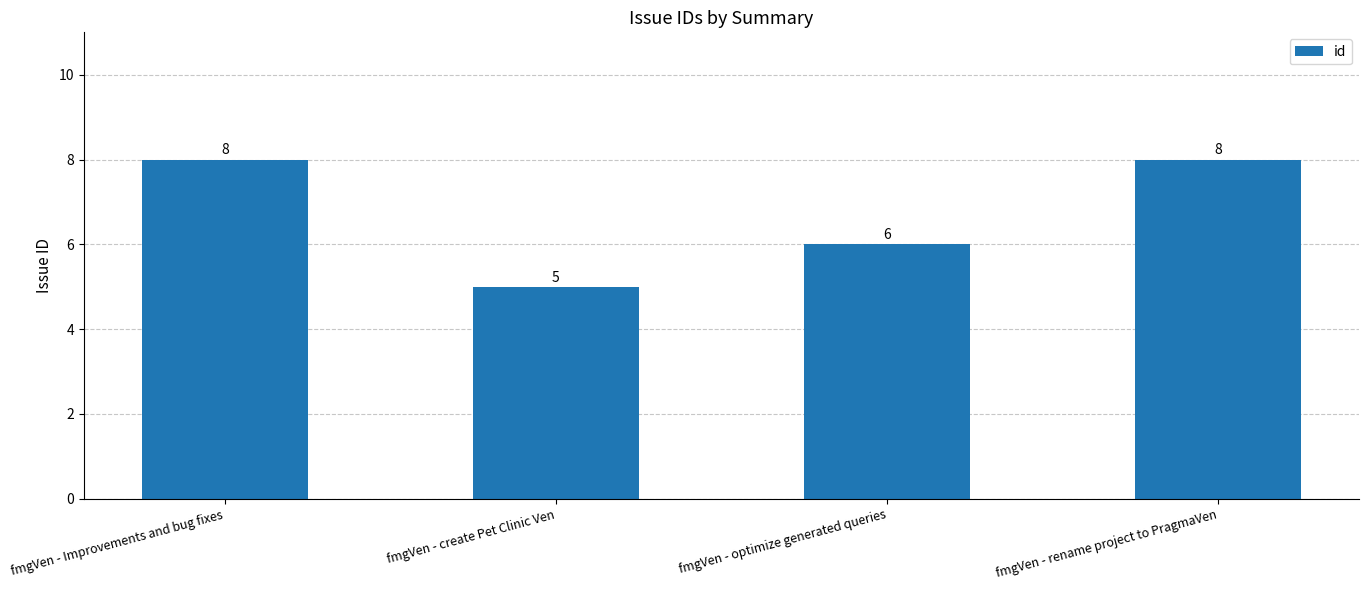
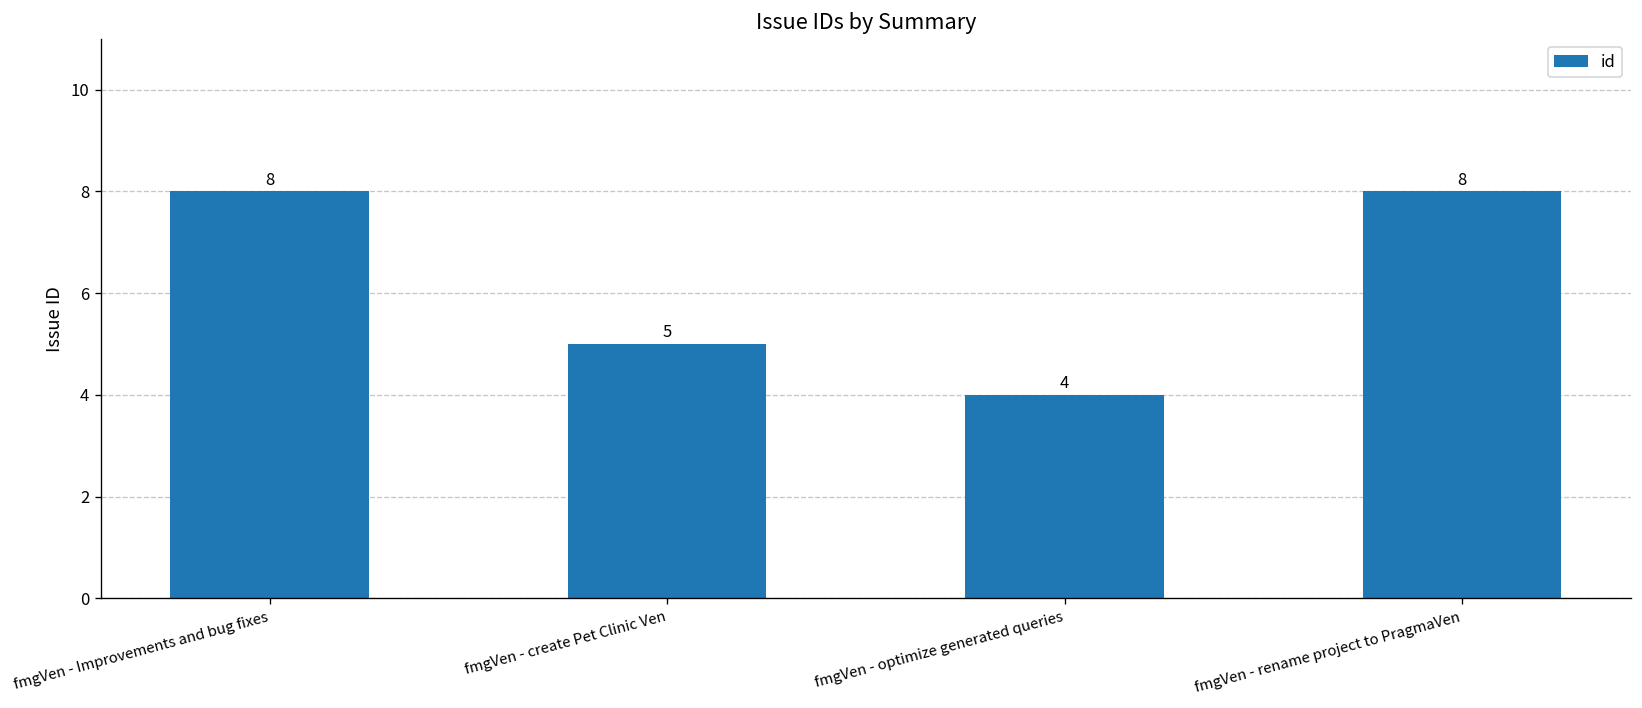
fmgVen - optimize generated queries: 6 -> 4
